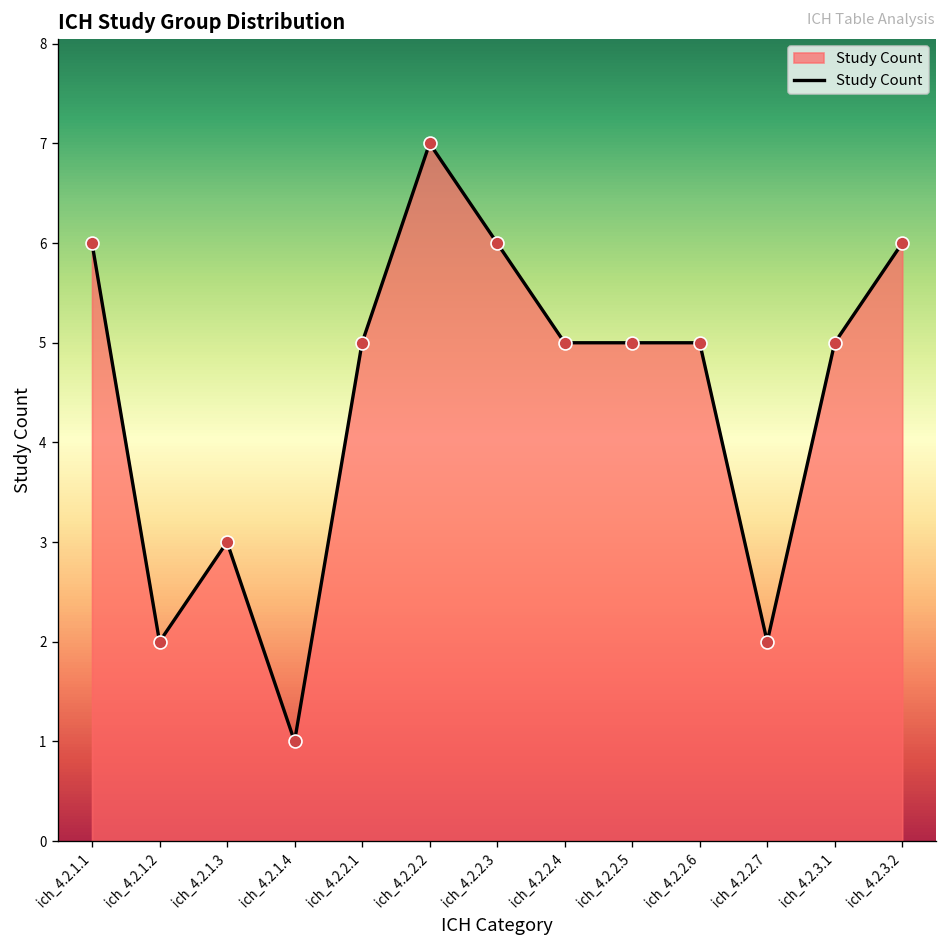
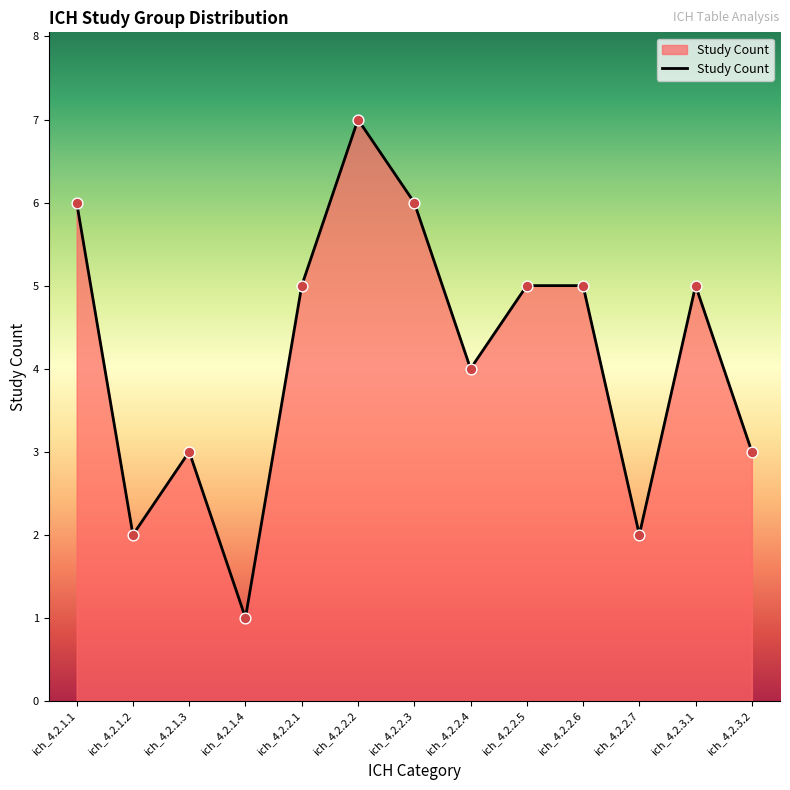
ich_4.2.2.4: 5 -> 4
ich_4.2.3.2: 6 -> 3
